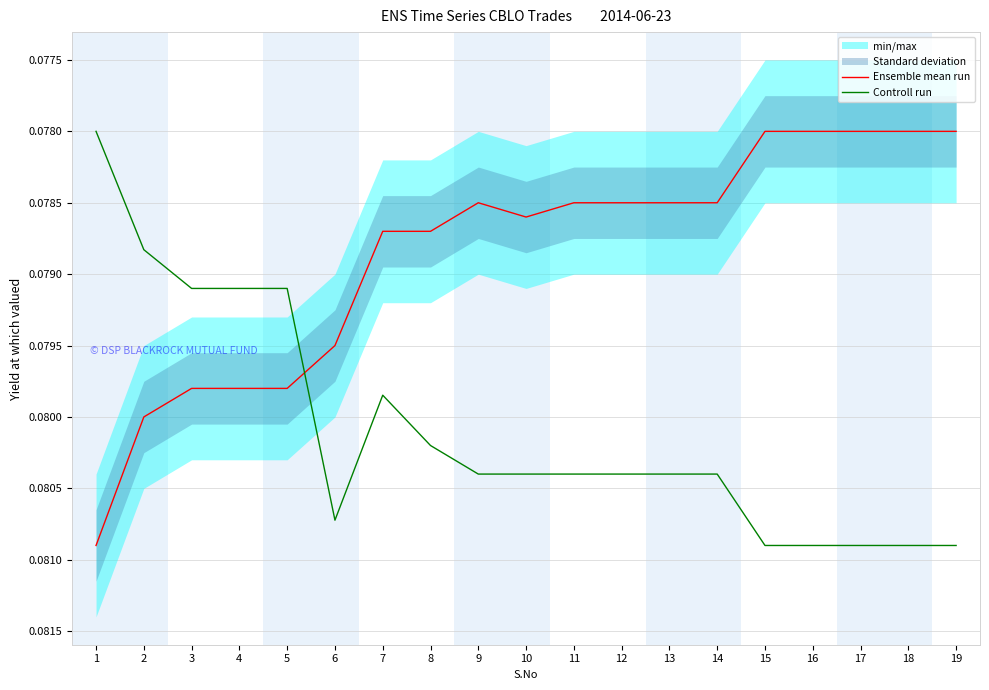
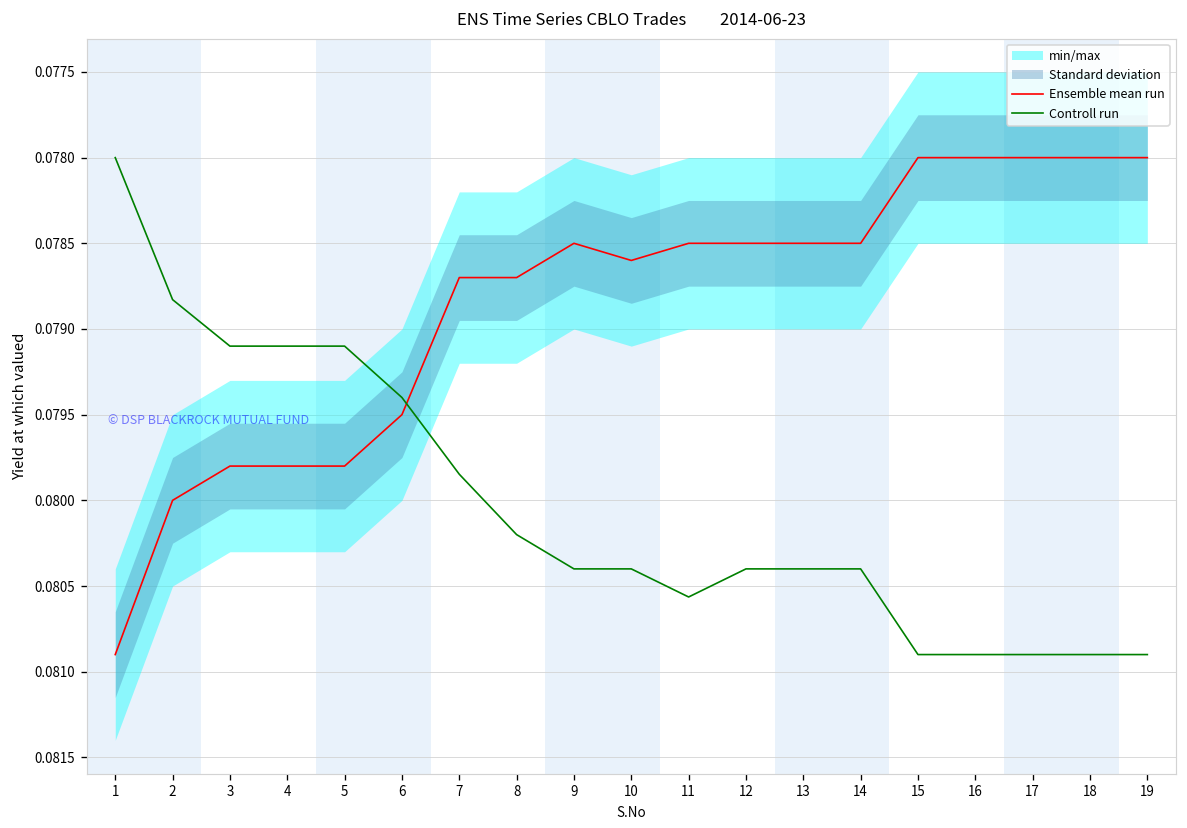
Controll run, 6: 0.08072 -> 0.07940
Controll run, 11: 0.08040 -> 0.08056
